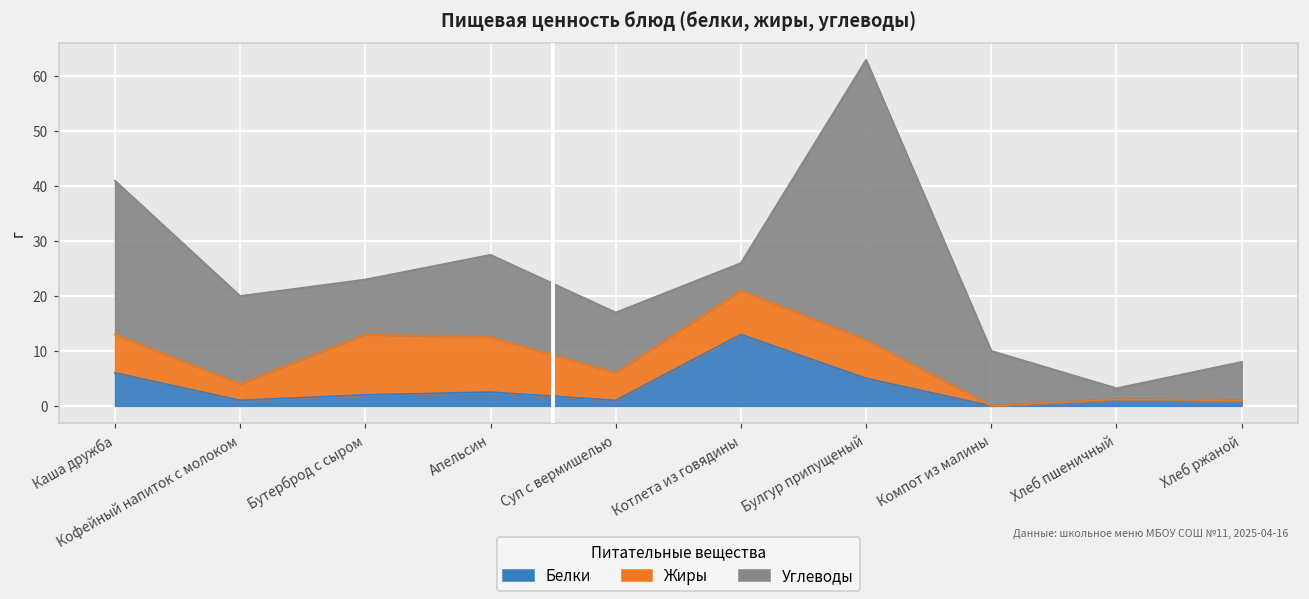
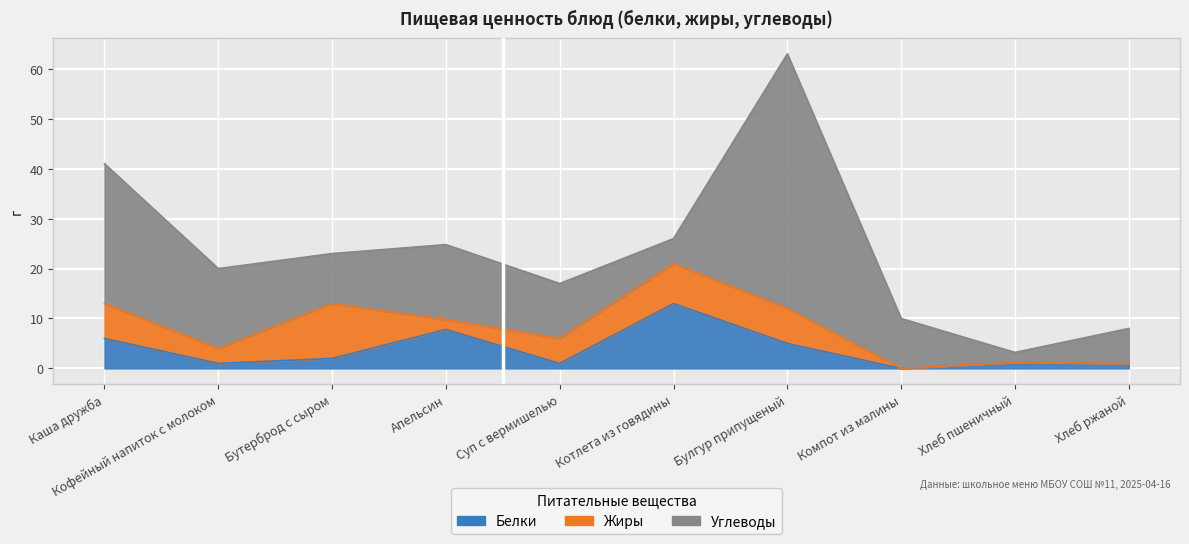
Белки, Апельсин: 3 -> 8
Жиры, Апельсин: 10 -> 2
